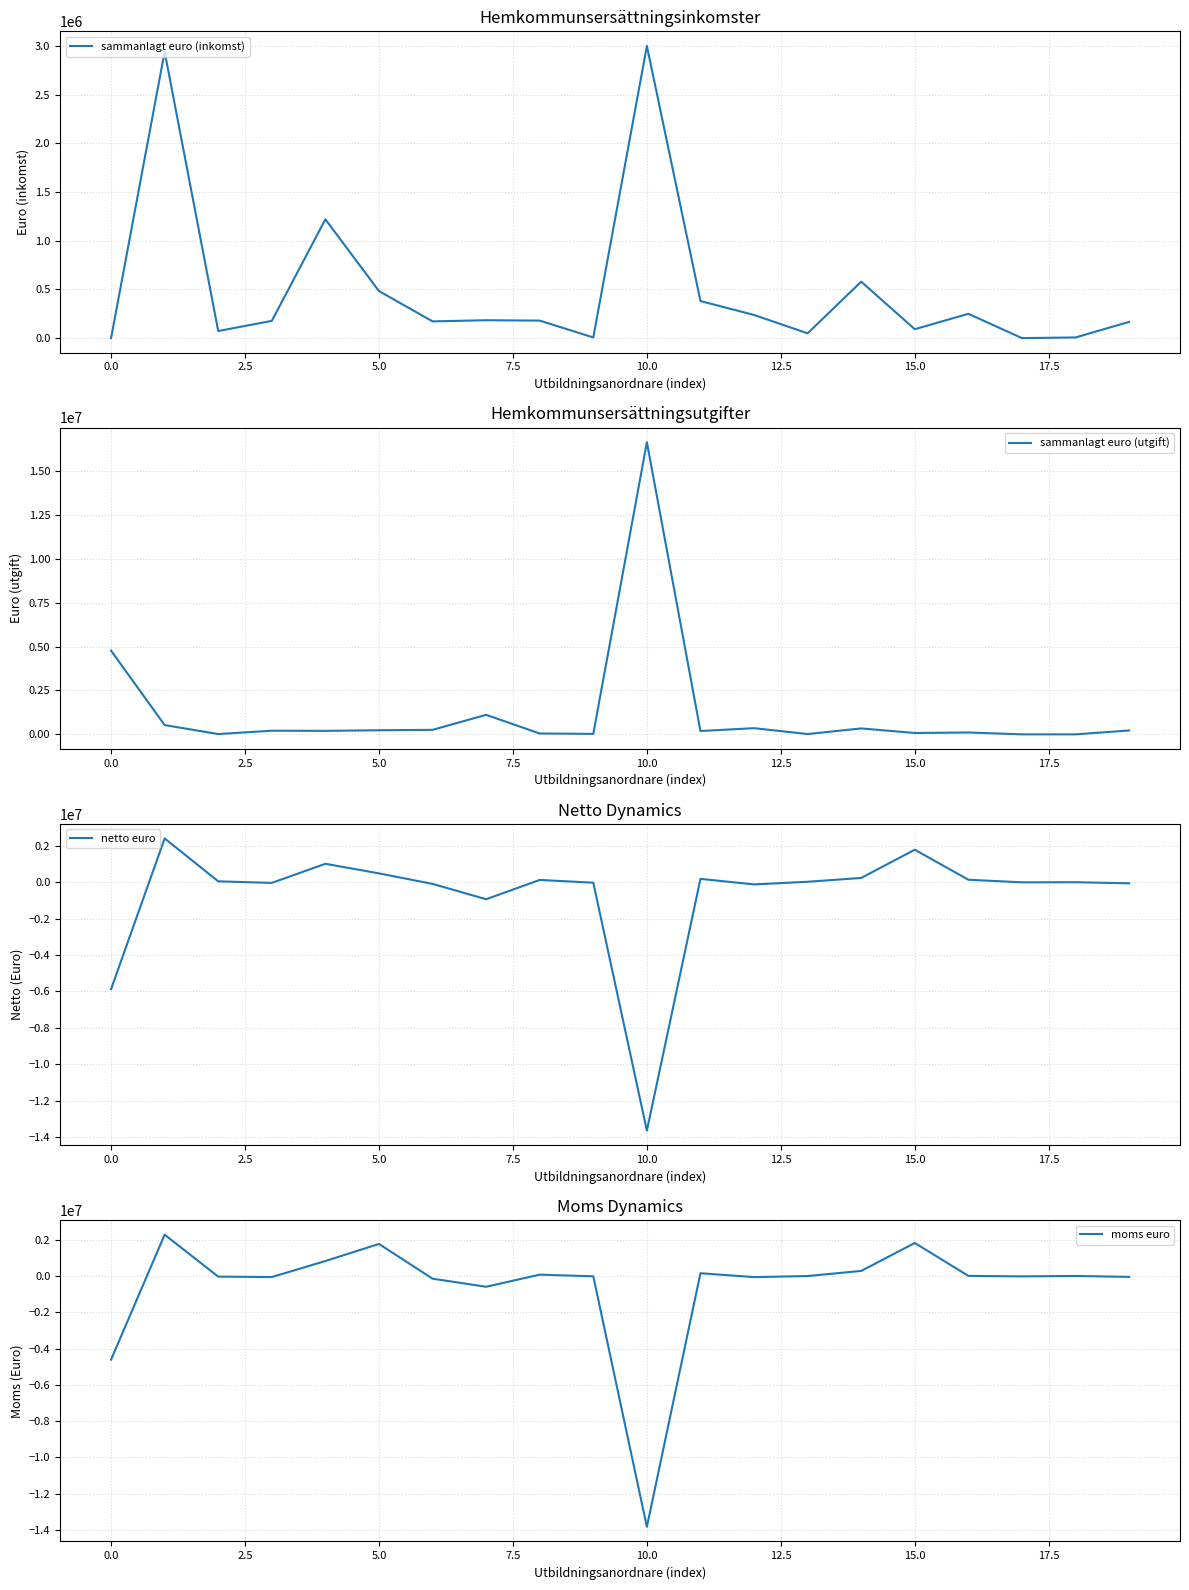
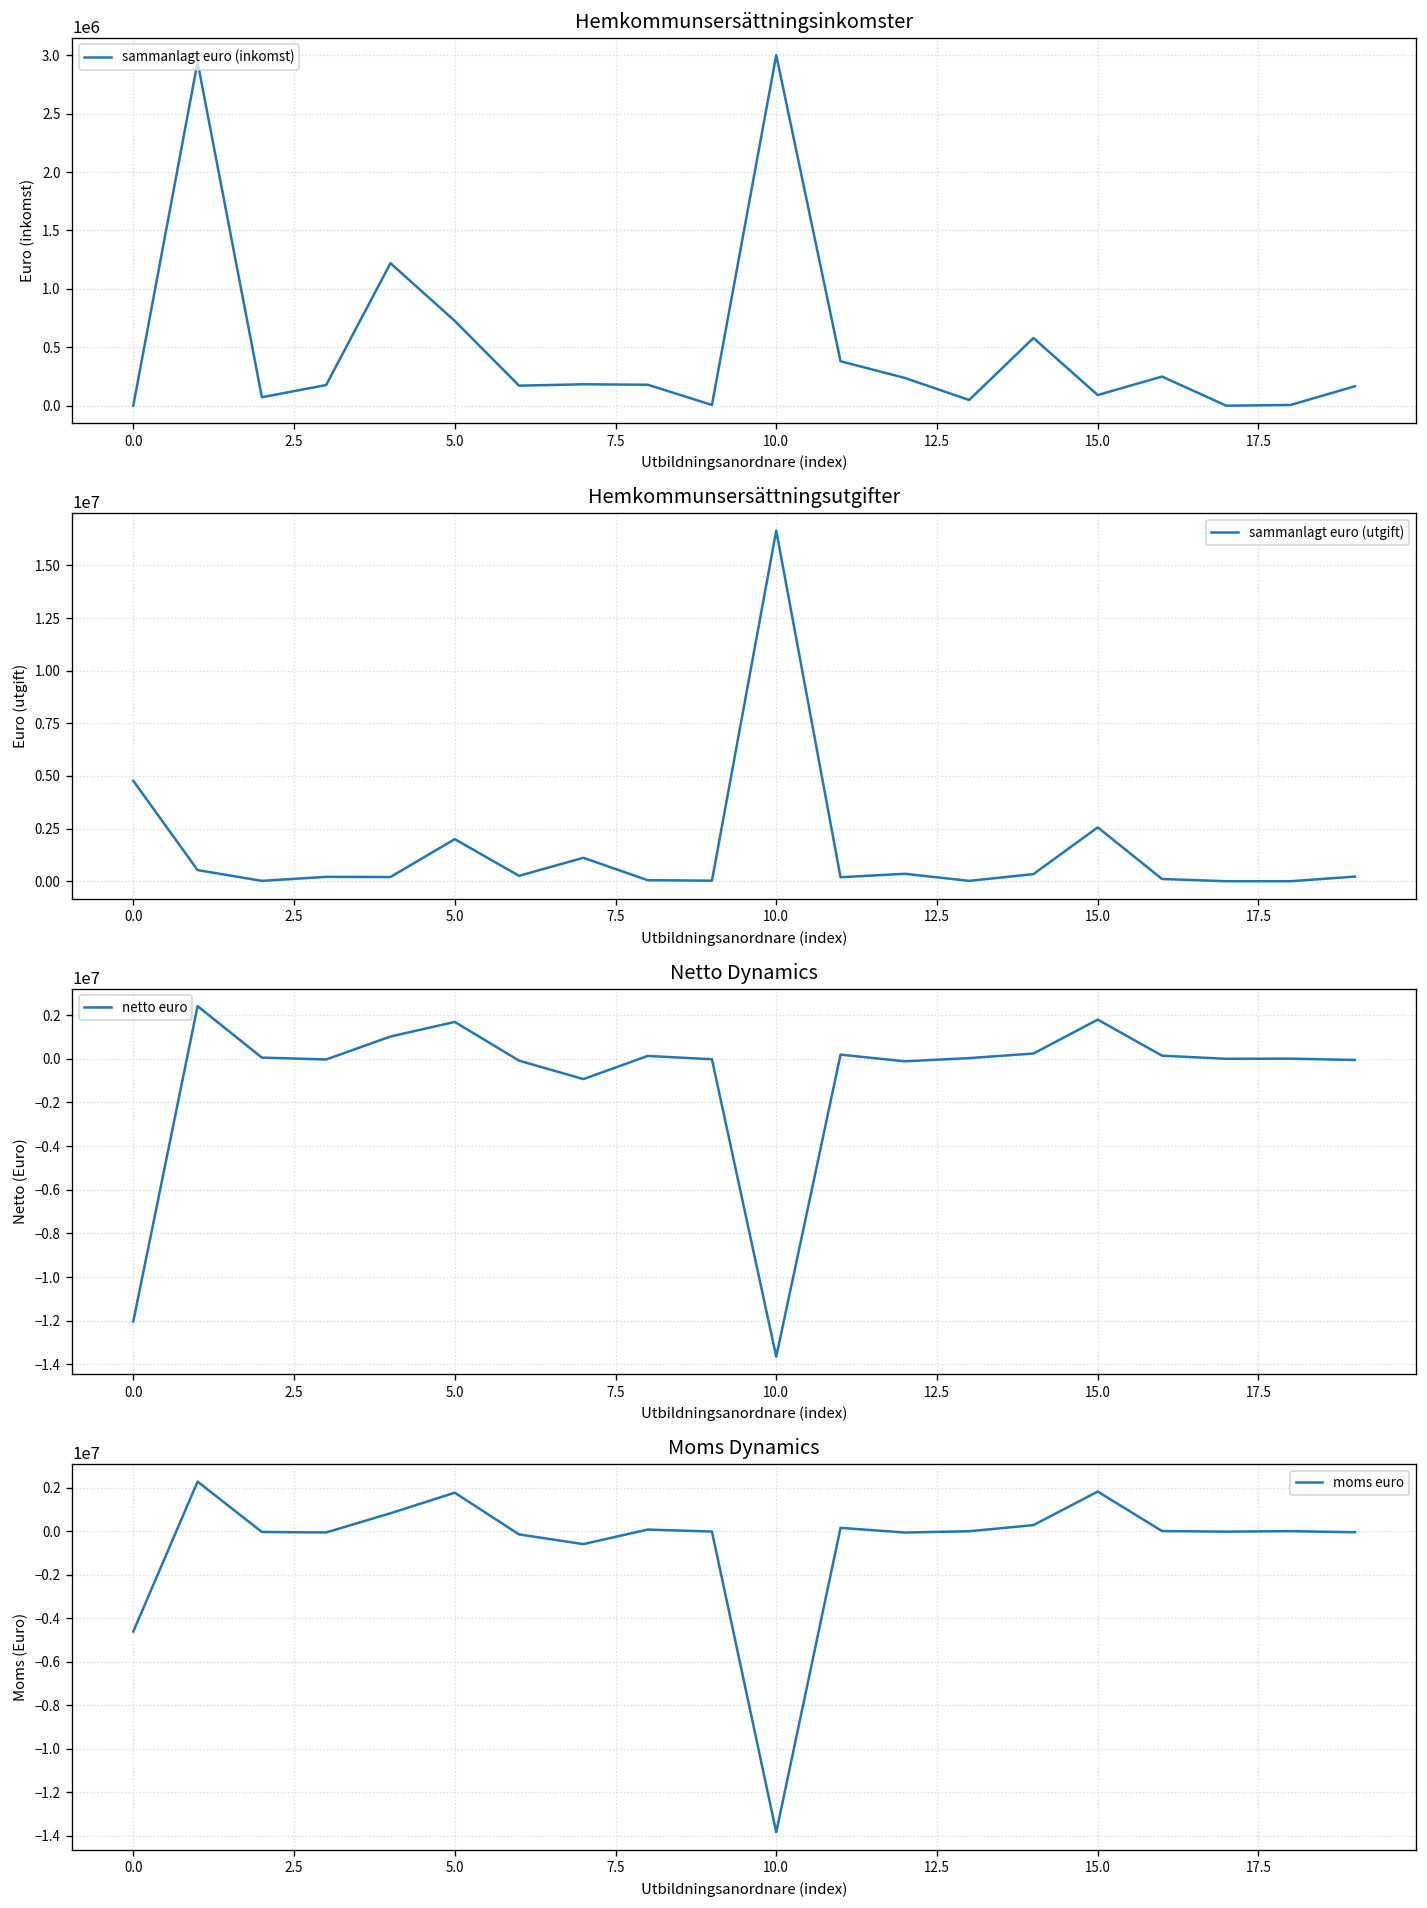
Hemkommunsersättningsinkomster, 5.0: 500000 -> 700000
Hemkommunsersättningsutgifter, 5.0: 200000 -> 2000000
Hemkommunsersättningsutgifter, 15.0: 100000 -> 2600000
Netto Dynamics, 0.0: -5900000 -> -12000000
Netto Dynamics, 5.0: 500000 -> 1700000
